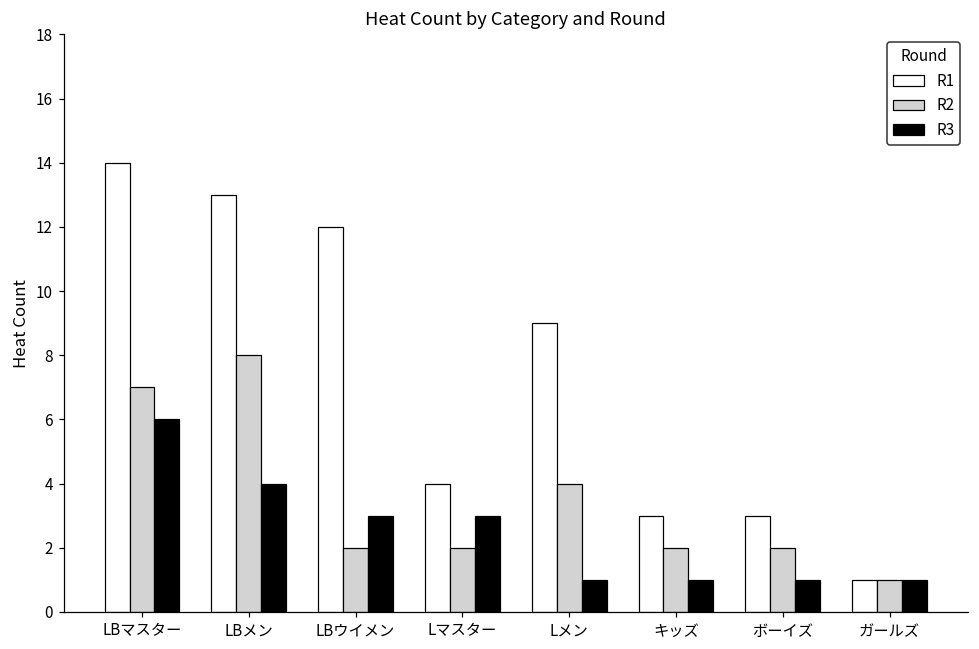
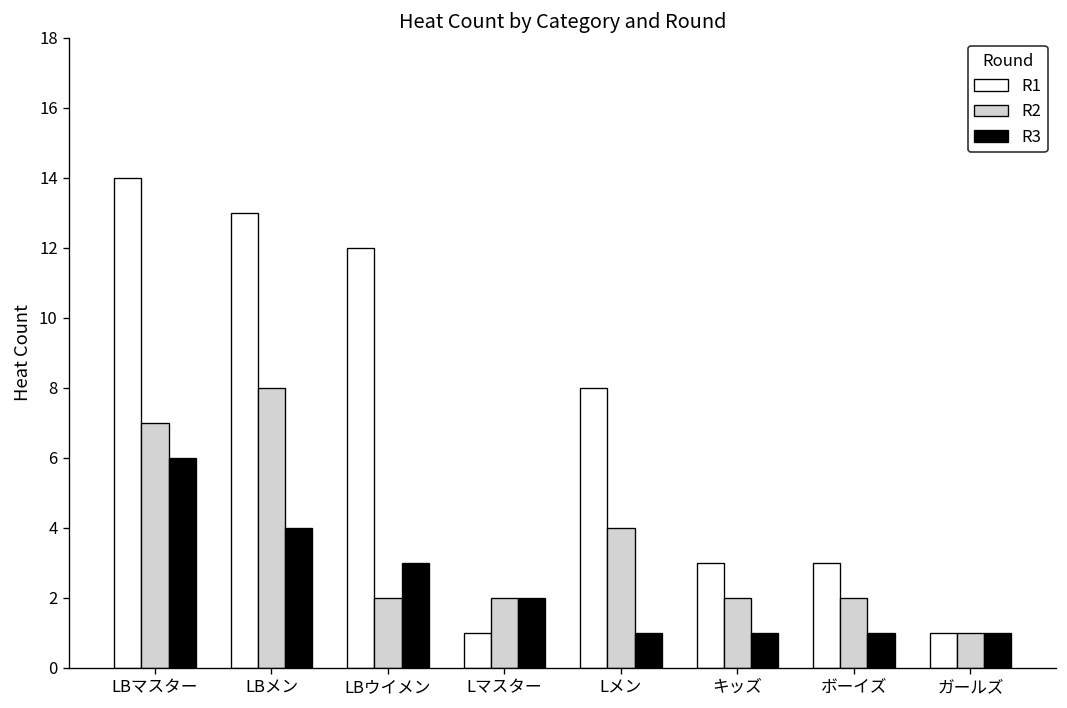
R1, Lマスター: 4 -> 1
R3, Lマスター: 3 -> 2
R1, Lメン: 9 -> 8
